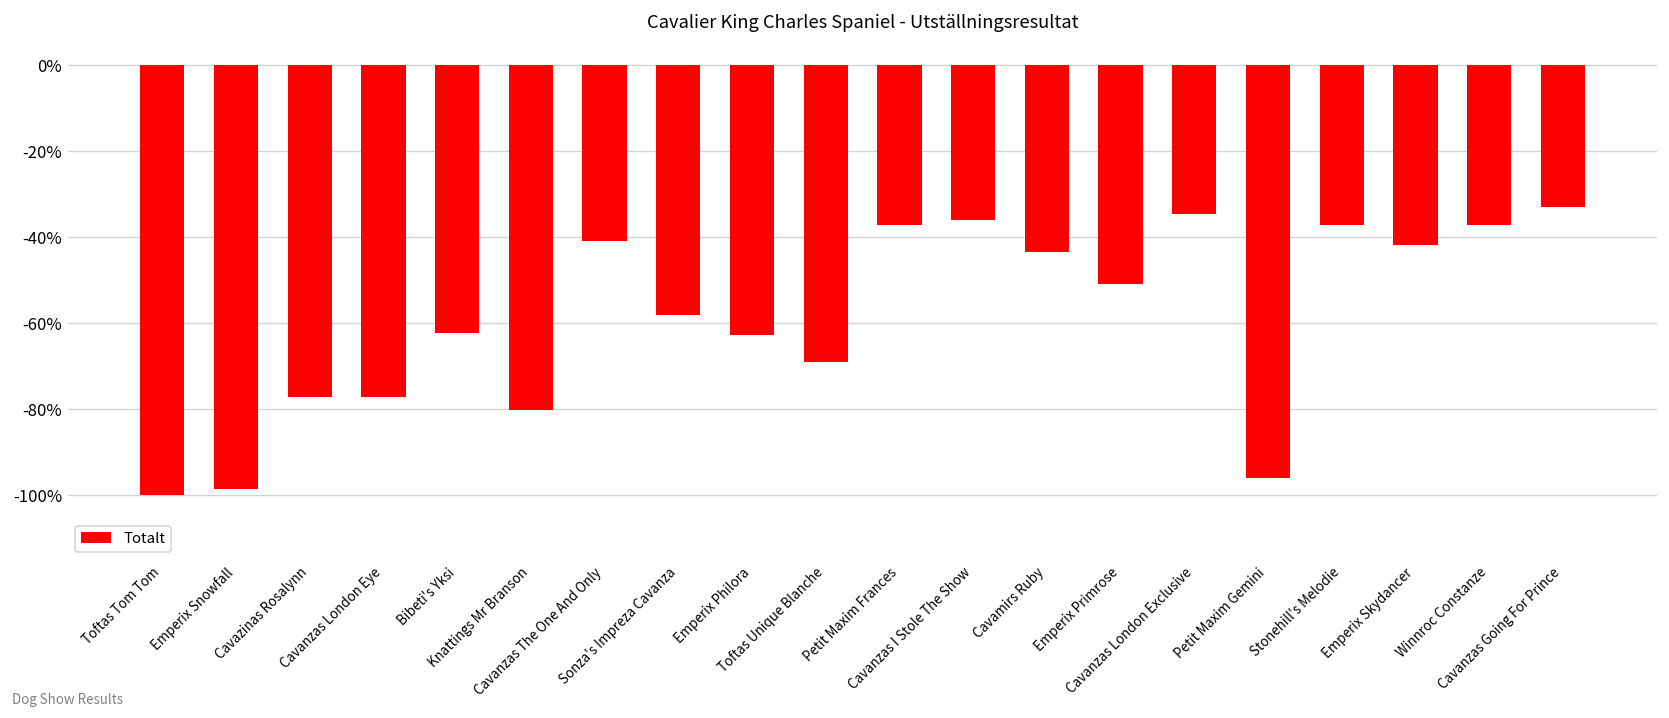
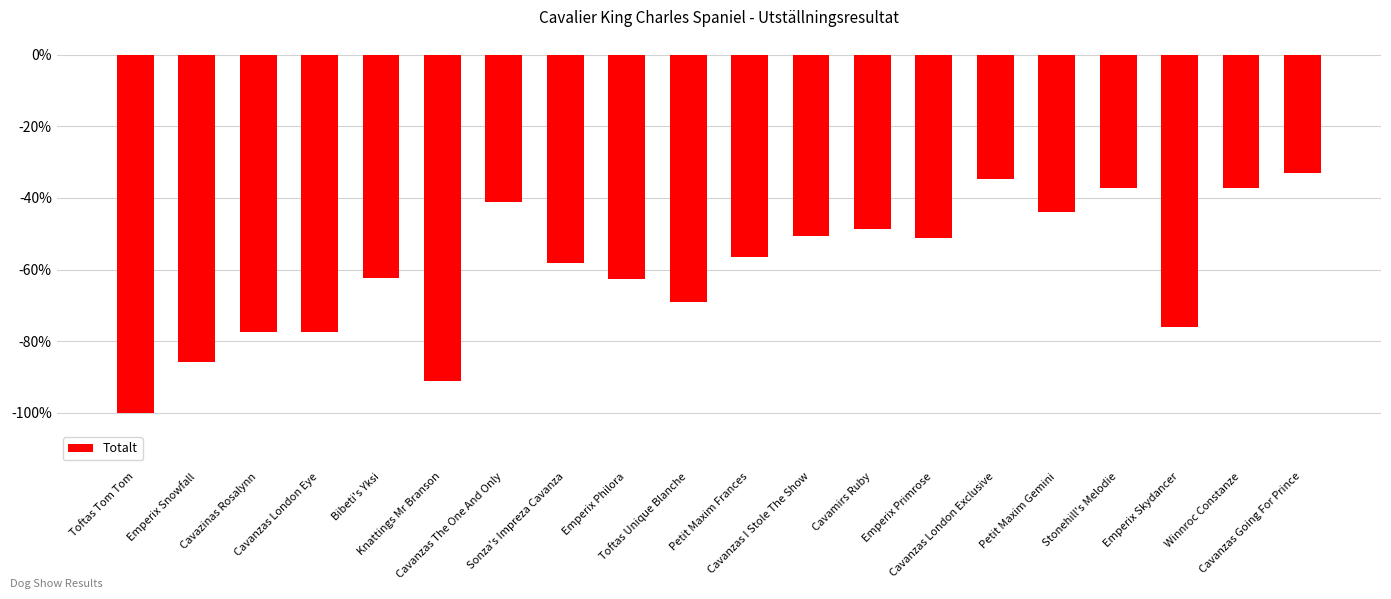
Emperix Snowfall: -99% -> -86%
Knattings Mr Branson: -80% -> -91%
Petit Maxim Frances: -37% -> -56%
Cavanzas I Stole The Show: -36% -> -51%
Cavamirs Ruby: -44% -> -49%
Petit Maxim Gemini: -96% -> -44%
Emperix Skydancer: -42% -> -76%
